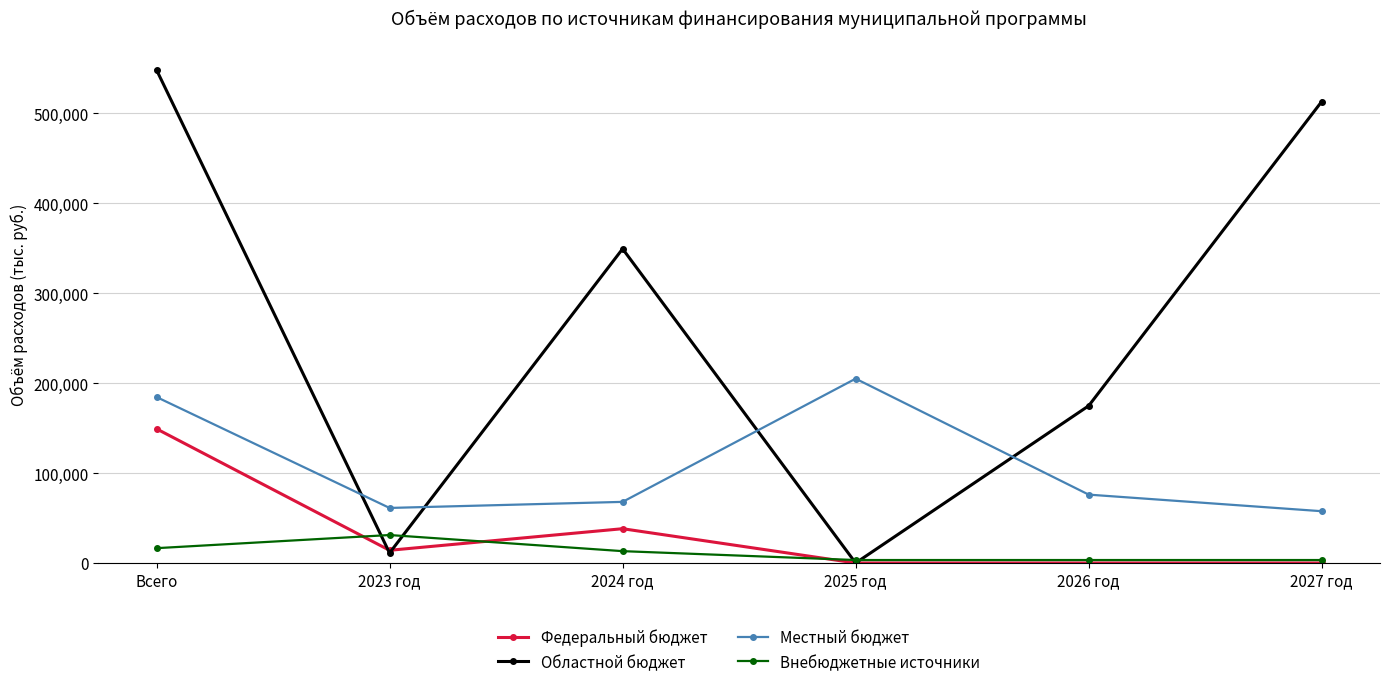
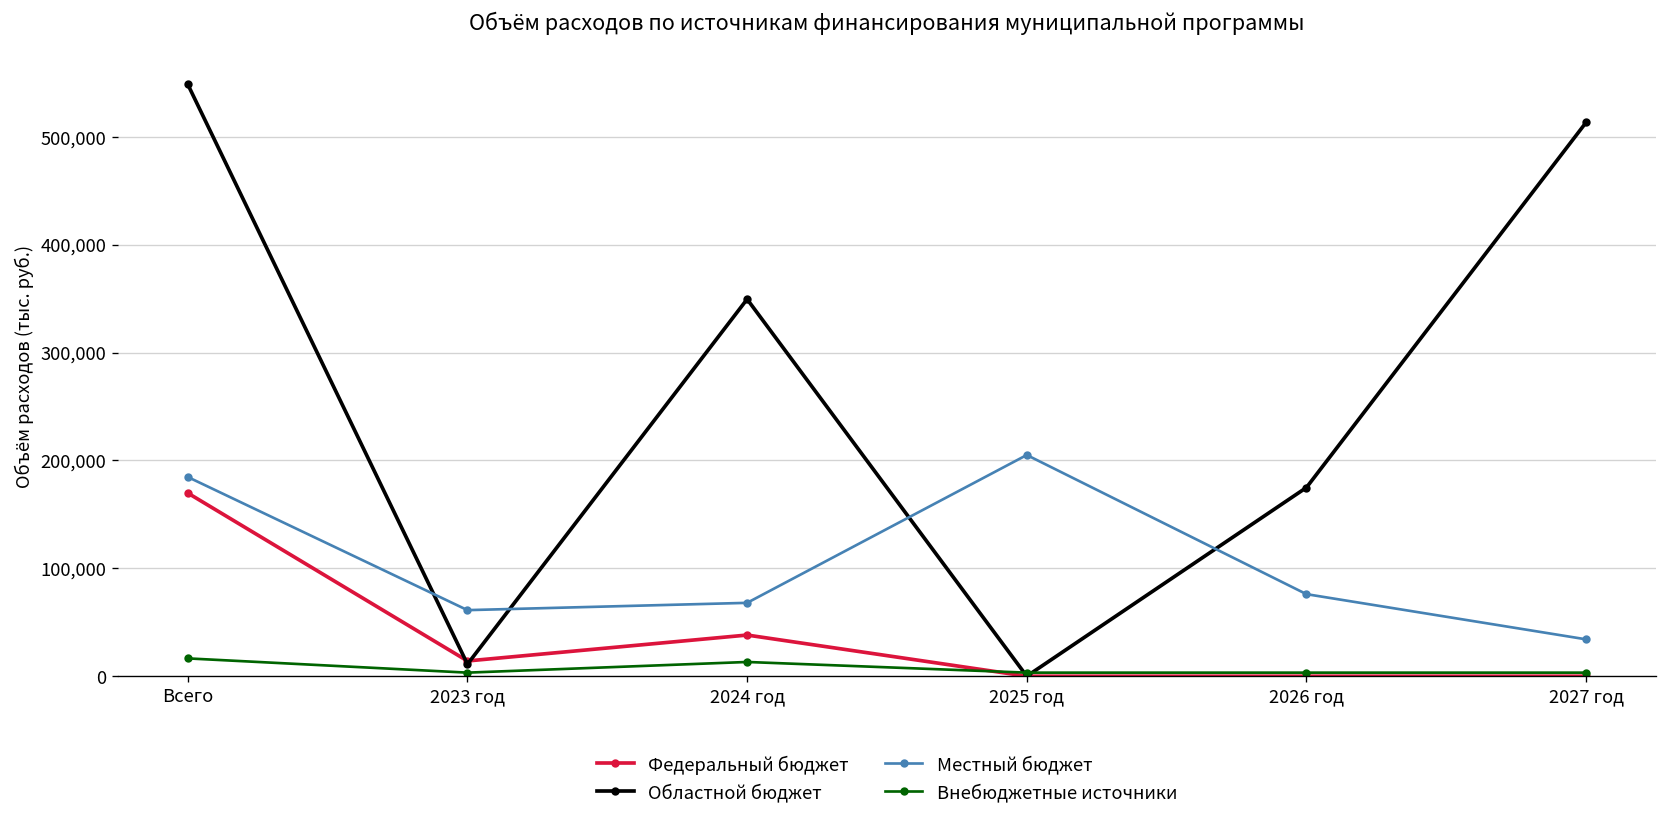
Федеральный бюджет, Всего: 150,000 -> 170,000
Внебюджетные источники, 2023 год: 30,000 -> 0
Местный бюджет, 2027 год: 60,000 -> 30,000
